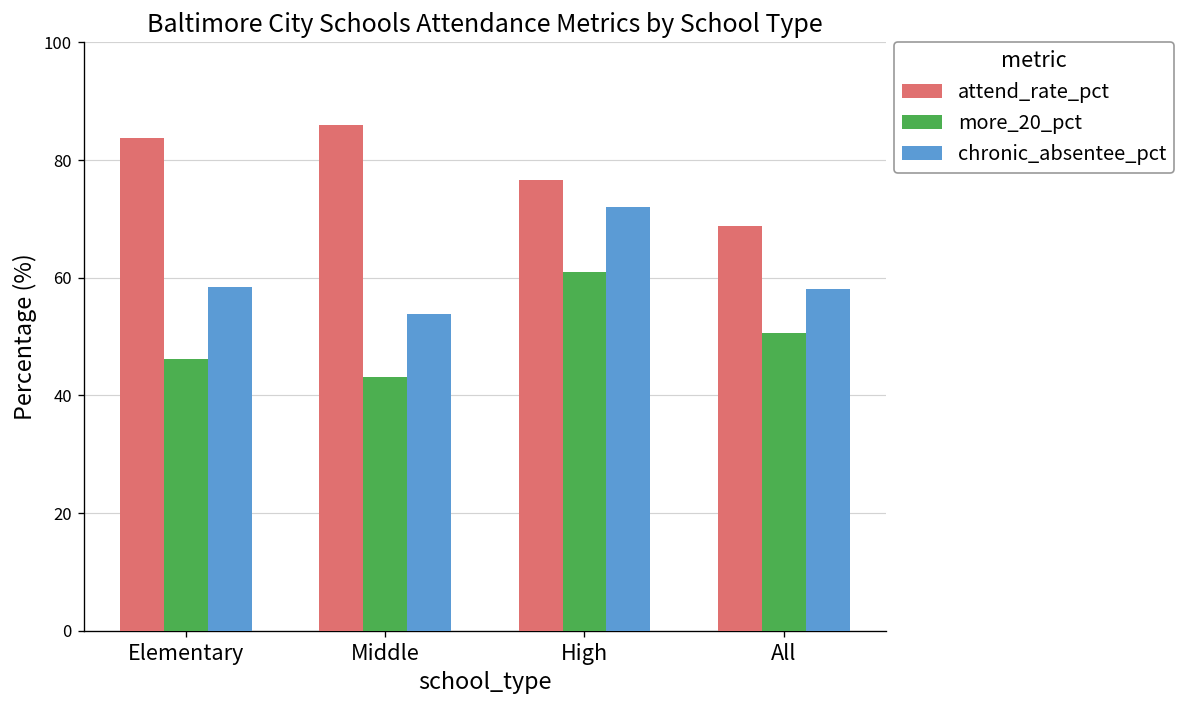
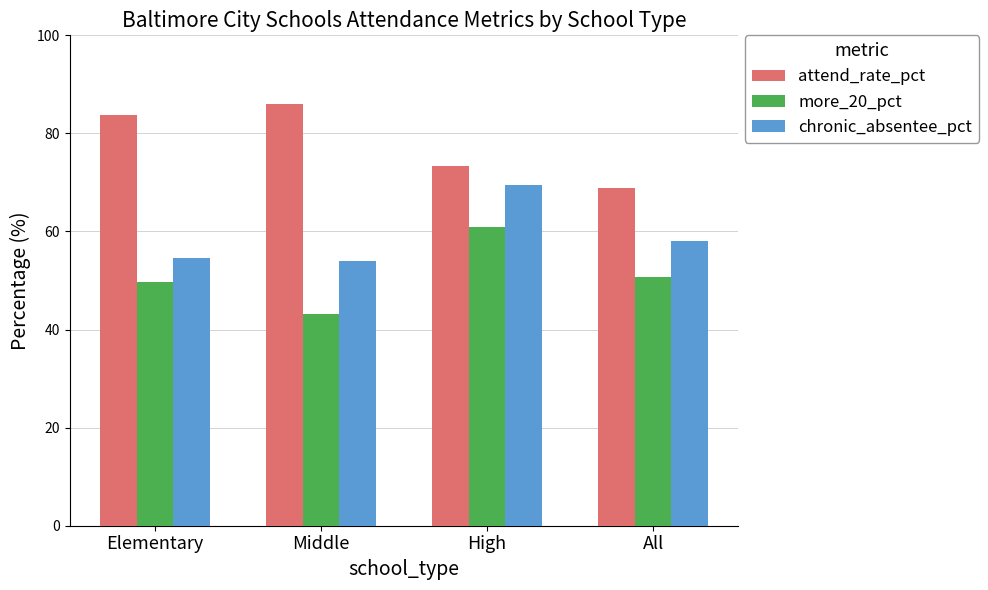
more_20_pct, Elementary: 46 -> 50
chronic_absentee_pct, Elementary: 59 -> 55
attend_rate_pct, High: 77 -> 73
chronic_absentee_pct, High: 72 -> 70
